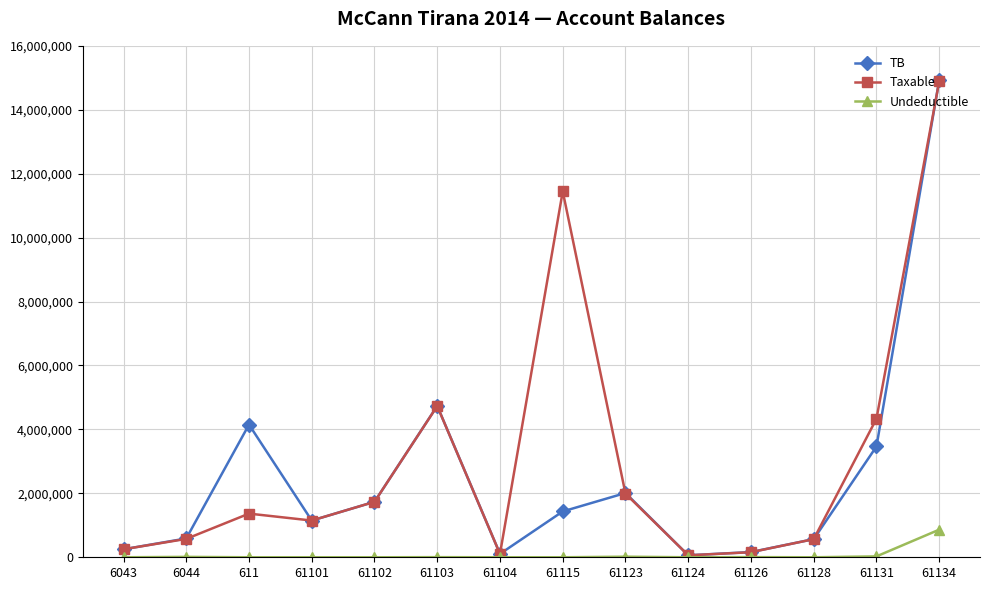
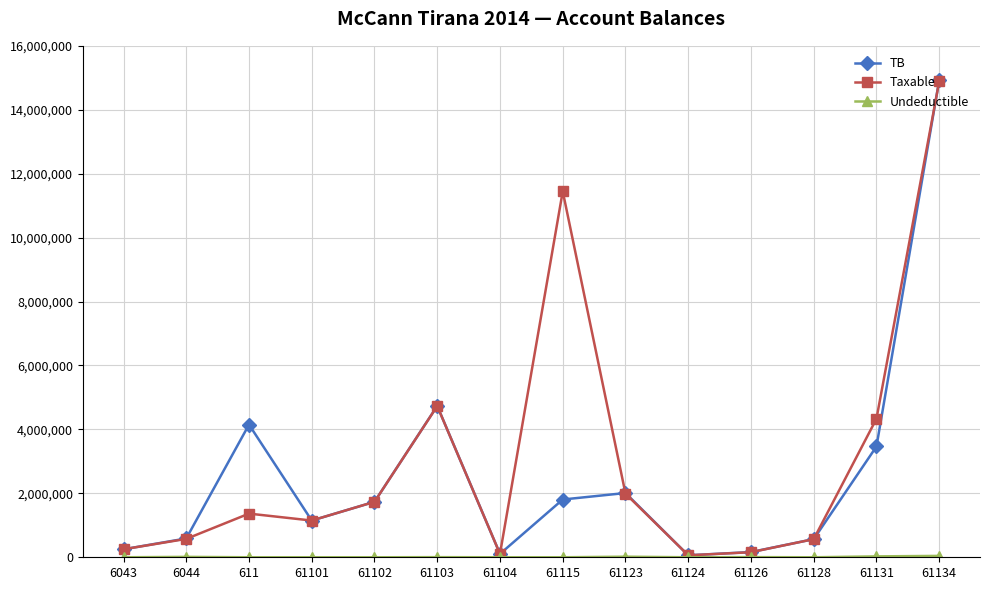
TB, 61115: 1,400,000 -> 1,800,000
Undeductible, 61134: 900,000 -> 0
